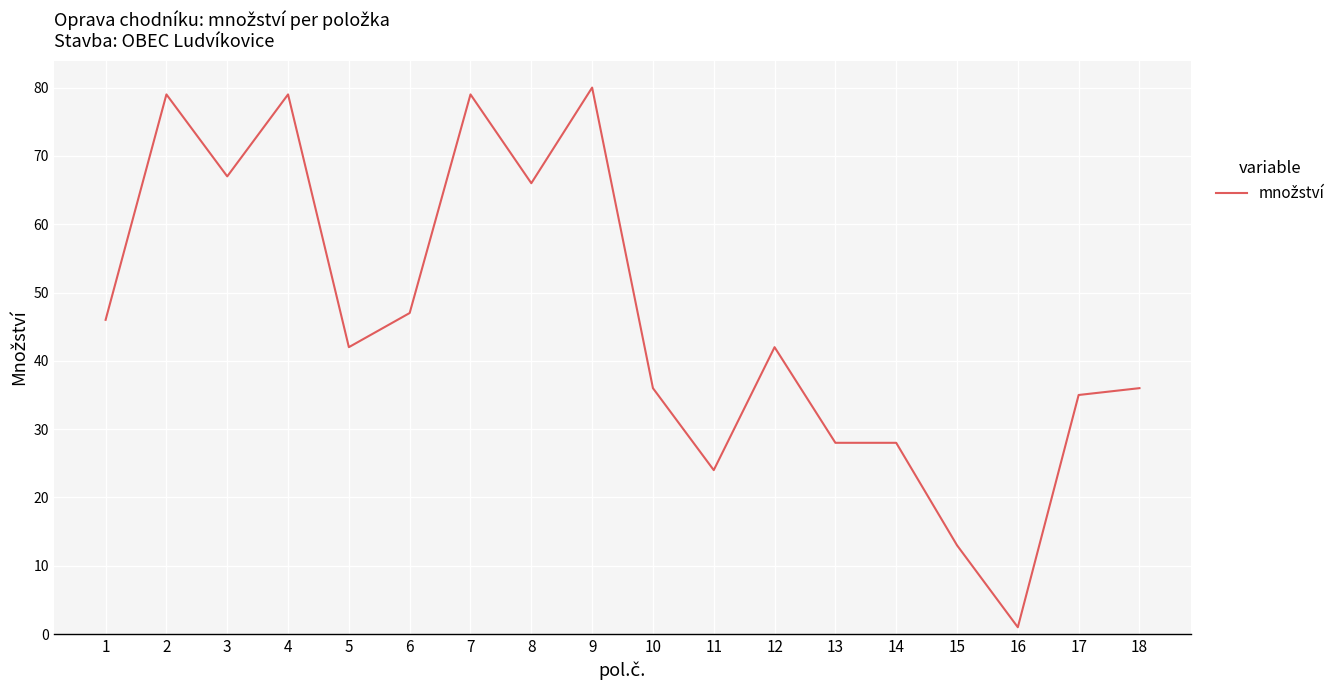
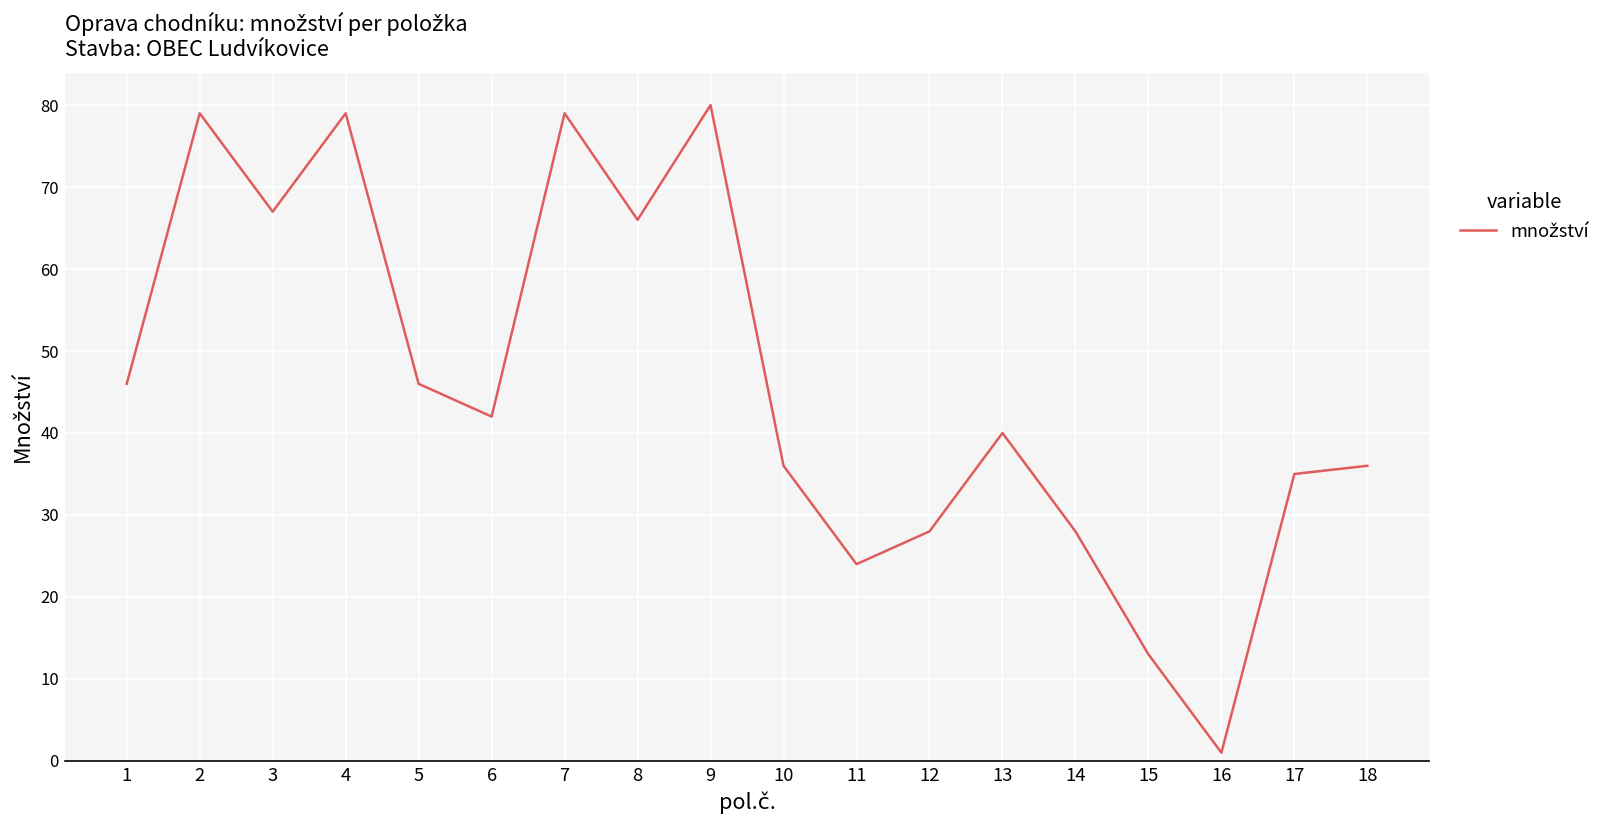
5: 42 -> 46
6: 47 -> 42
12: 42 -> 28
13: 28 -> 40
